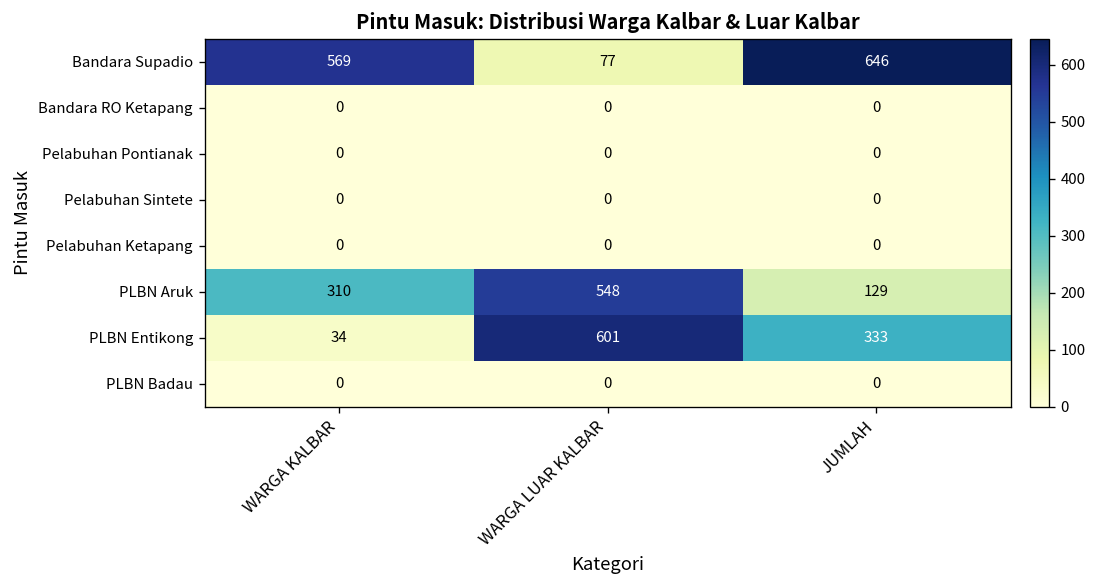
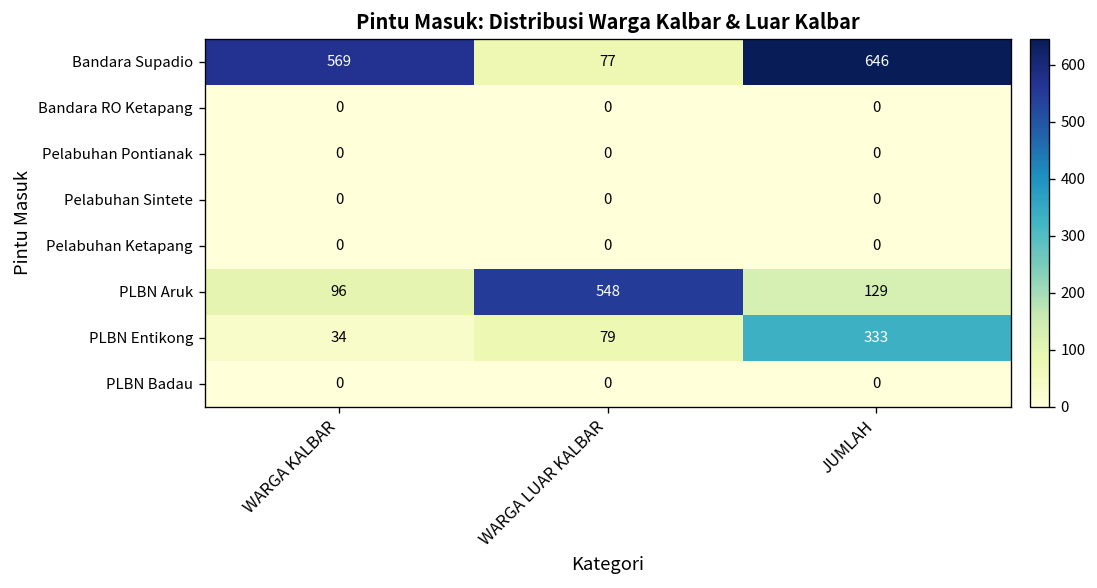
PLBN Aruk, WARGA KALBAR: 310 -> 96
PLBN Entikong, WARGA LUAR KALBAR: 601 -> 79
